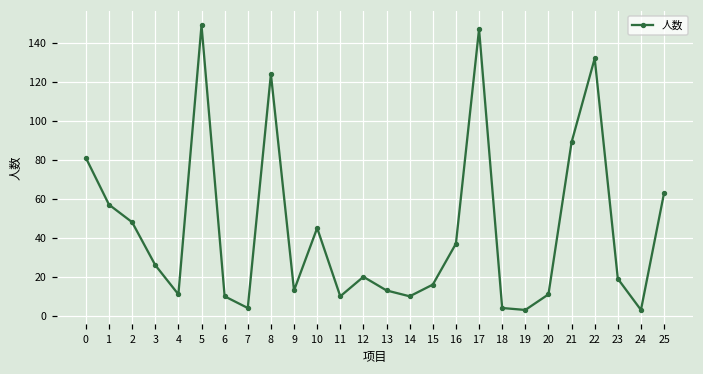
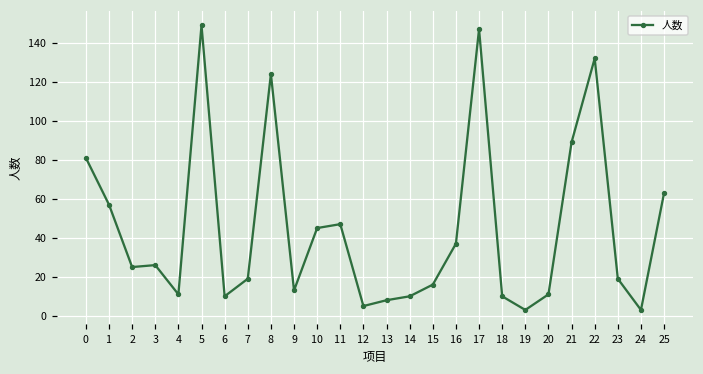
2: 48 -> 25
7: 4 -> 19
11: 10 -> 47
12: 20 -> 5
13: 13 -> 8
18: 4 -> 10
